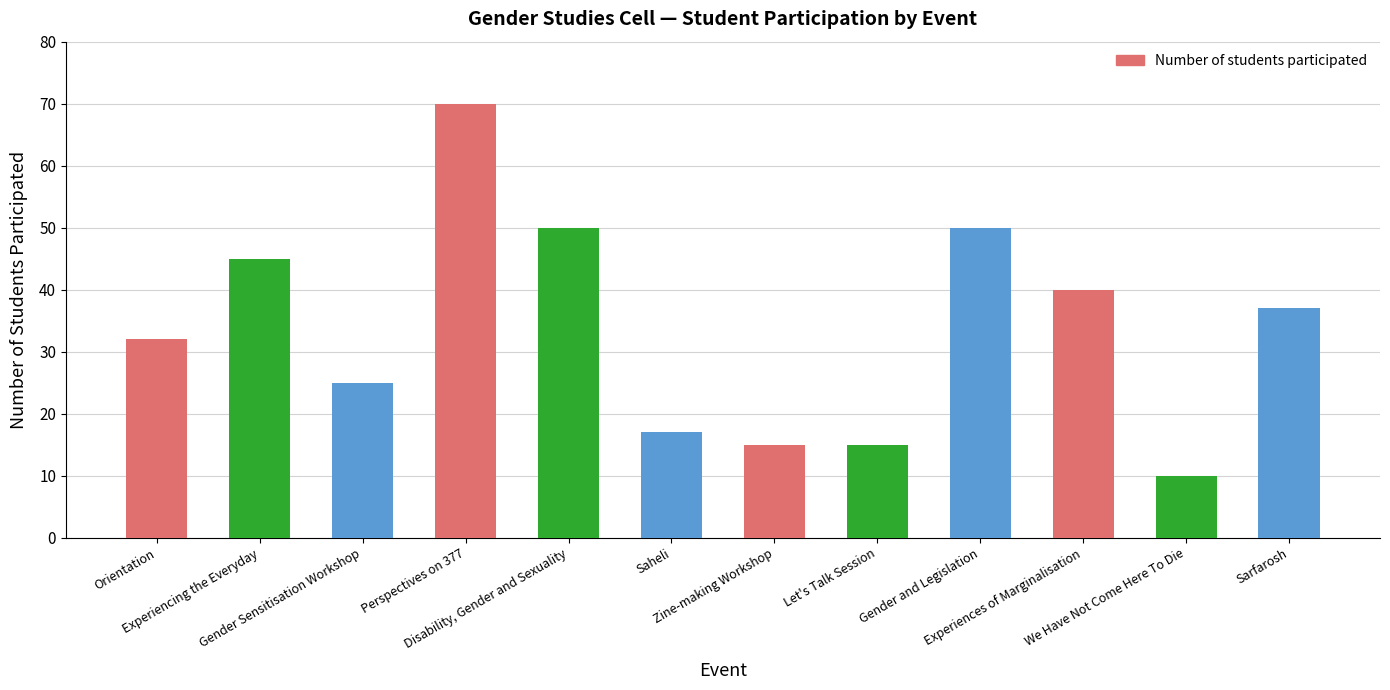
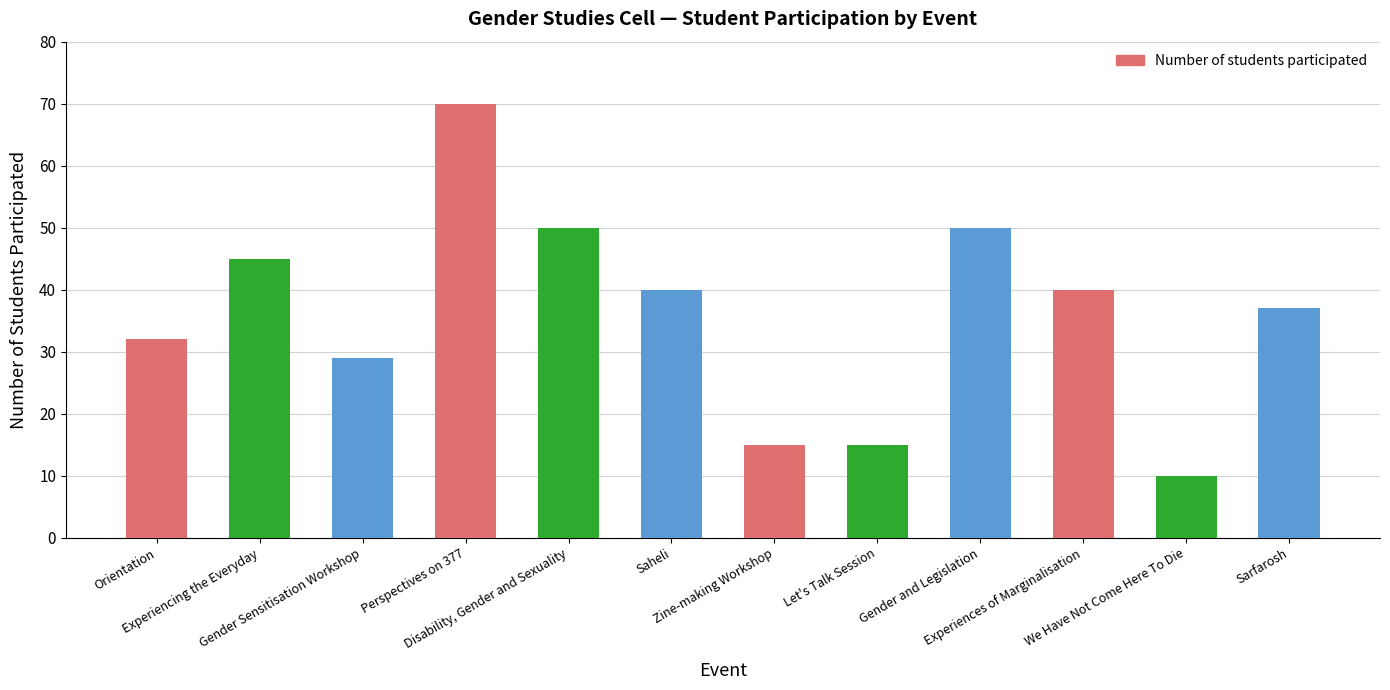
Gender Sensitisation Workshop: 25 -> 29
Saheli: 17 -> 40
